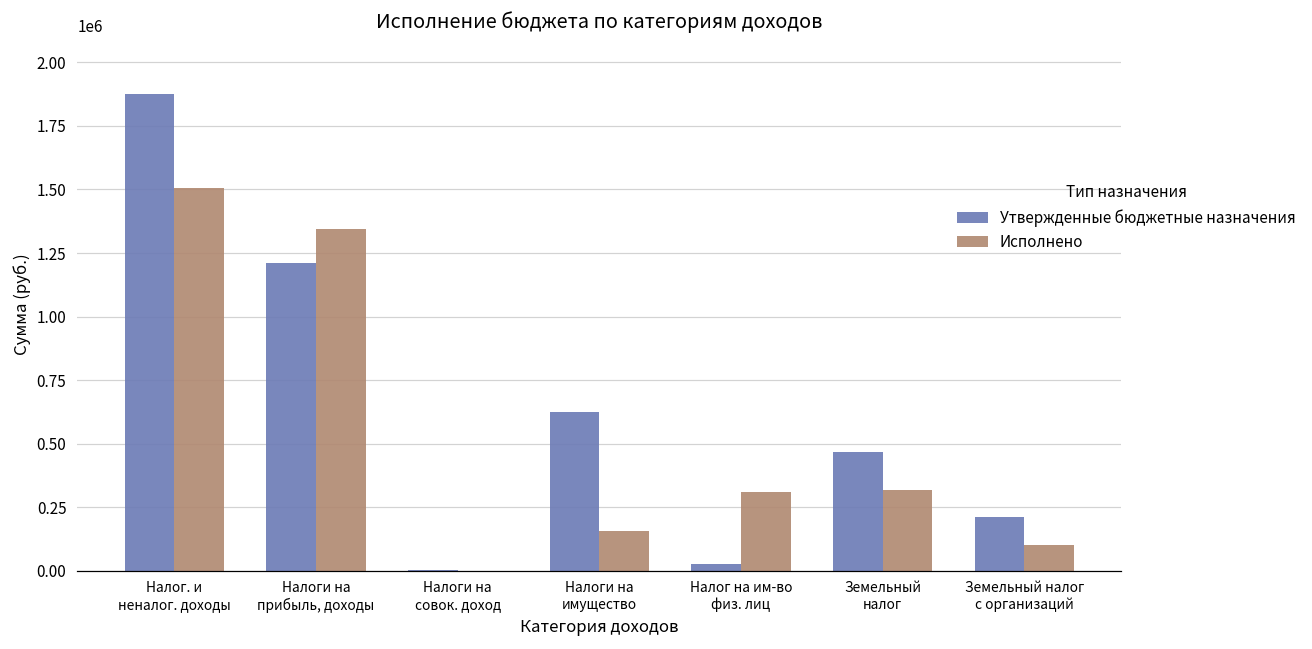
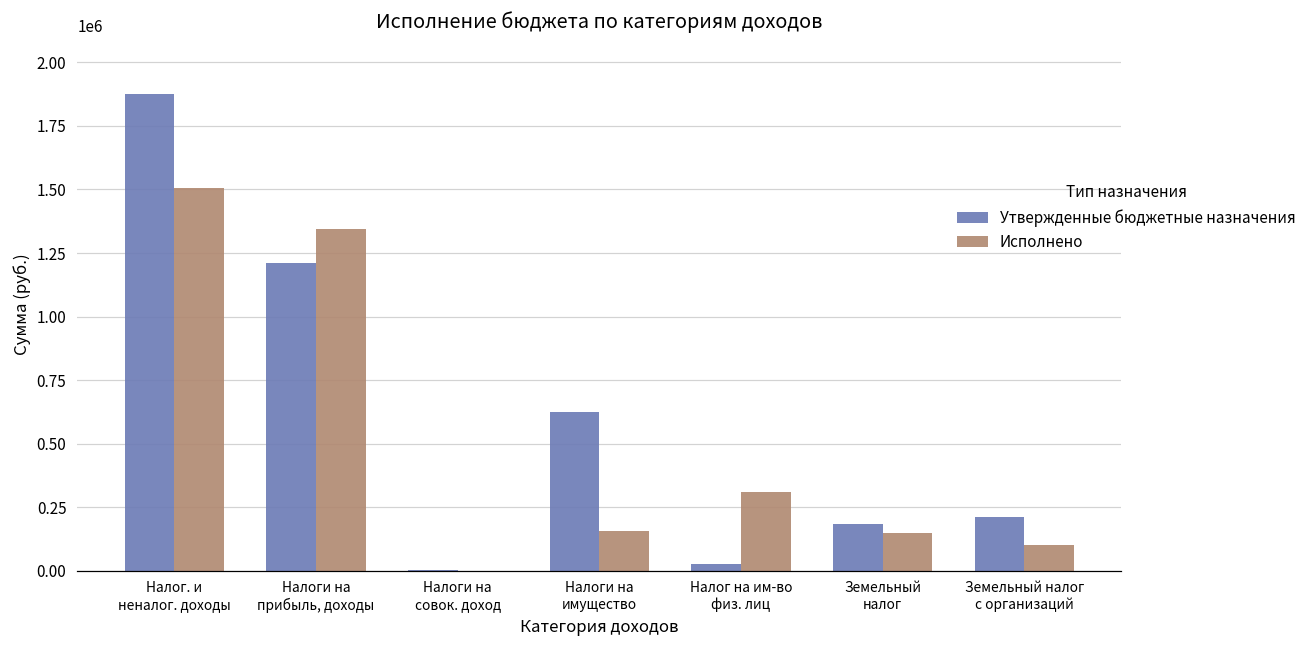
Утвержденные бюджетные назначения, Земельный налог: 470000 -> 180000
Исполнено, Земельный налог: 320000 -> 150000
